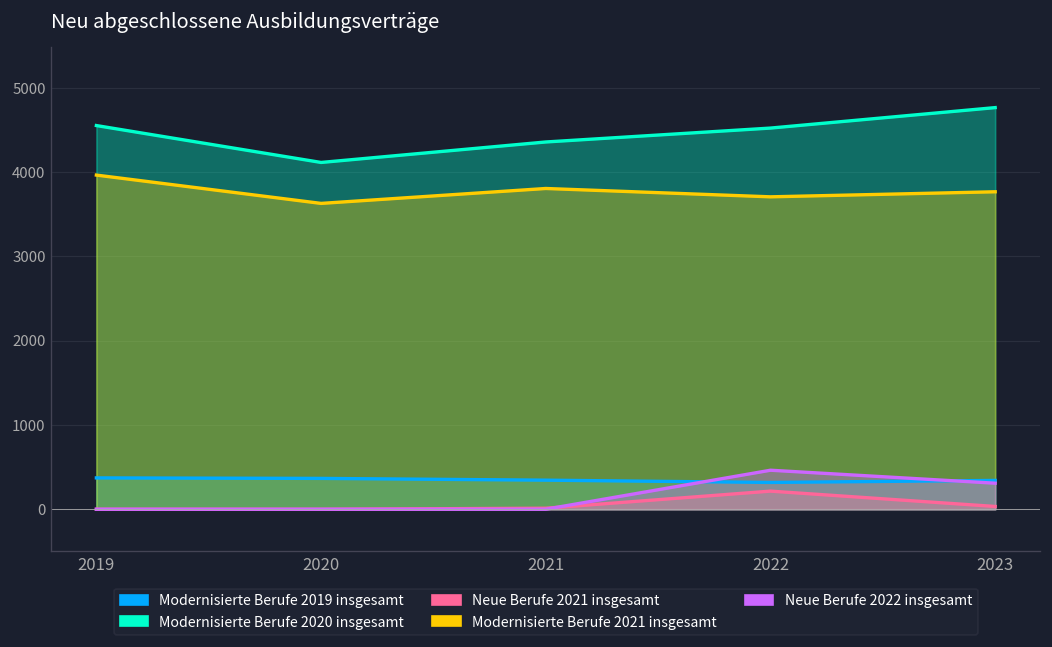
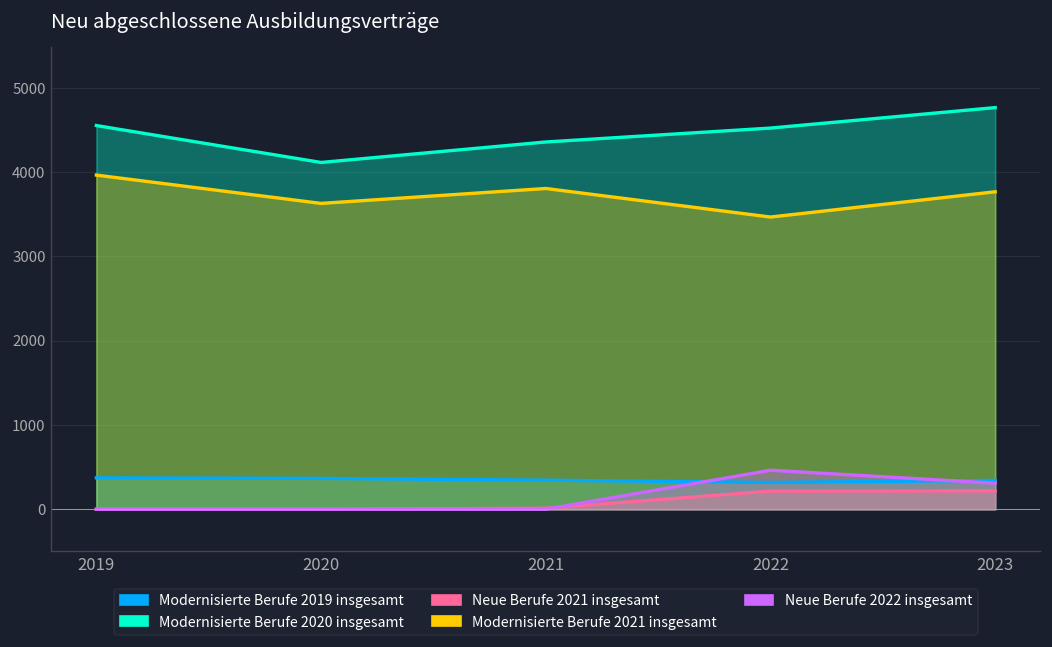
Modernisierte Berufe 2021 insgesamt, 2022: 3700 -> 3500
Neue Berufe 2021 insgesamt, 2023: 0 -> 200
